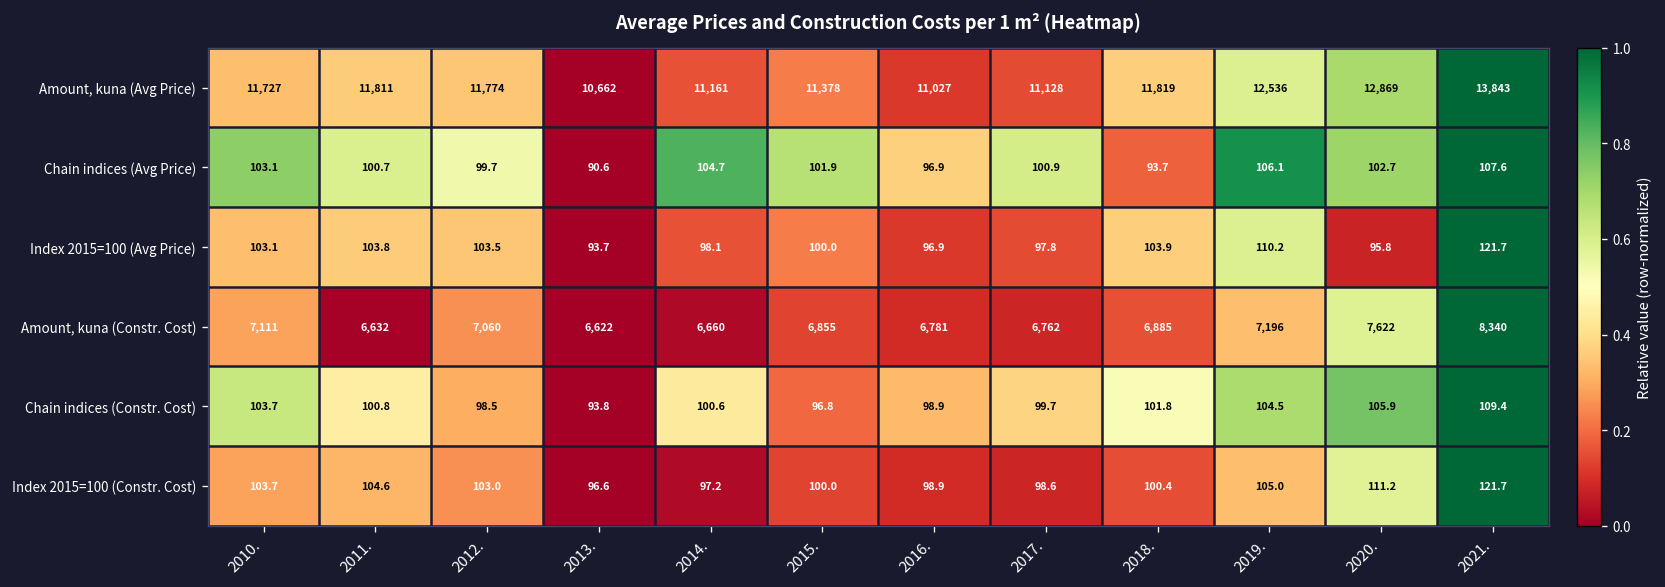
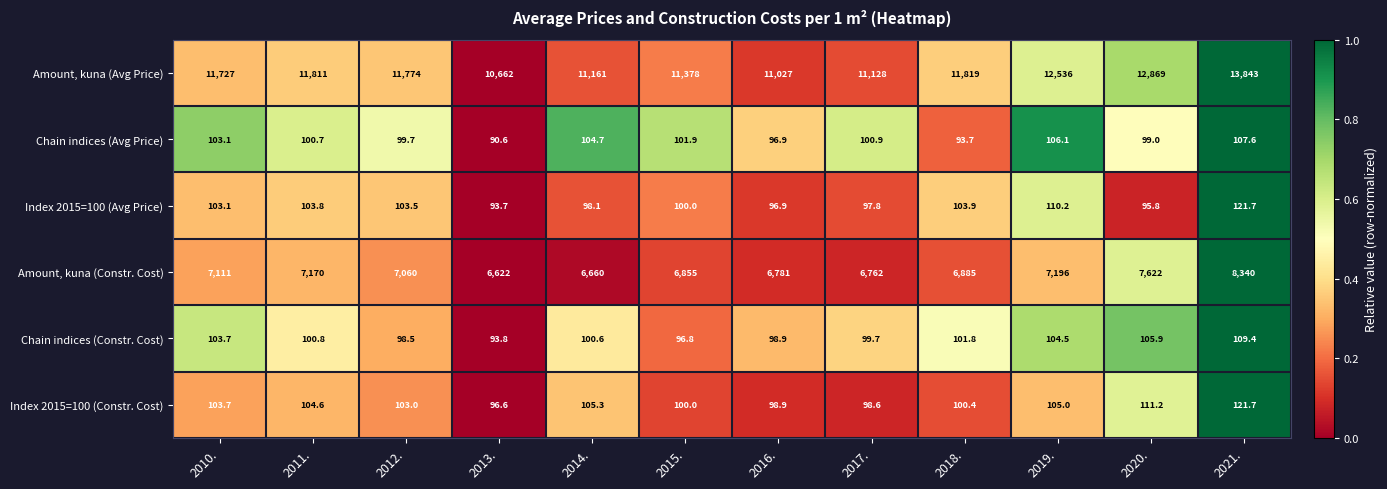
Chain indices (Avg Price), 2020.: 102.7 -> 99.0
Amount, kuna (Constr. Cost), 2011.: 6,632 -> 7,170
Index 2015=100 (Constr. Cost), 2014.: 97.2 -> 105.3
